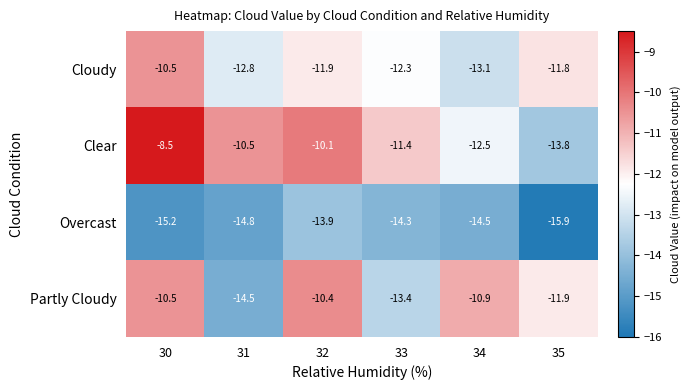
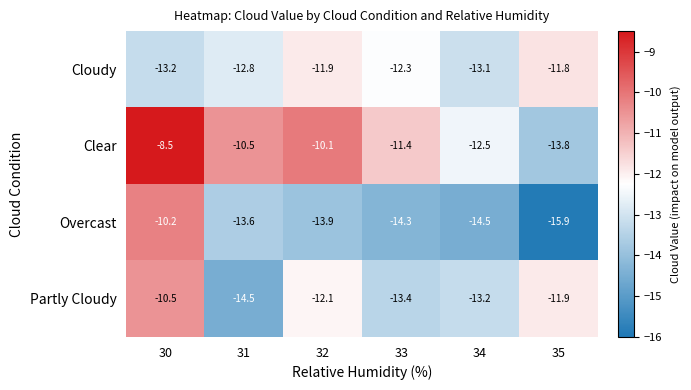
Cloudy, 30: -10.5 -> -13.2
Overcast, 30: -15.2 -> -10.2
Overcast, 31: -14.8 -> -13.6
Partly Cloudy, 32: -10.4 -> -12.1
Partly Cloudy, 34: -10.9 -> -13.2
